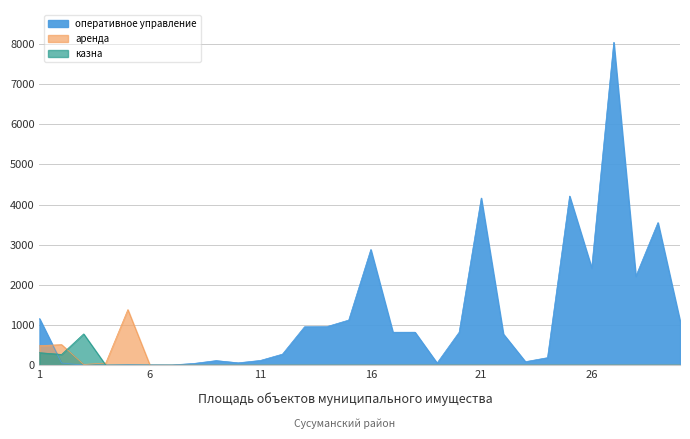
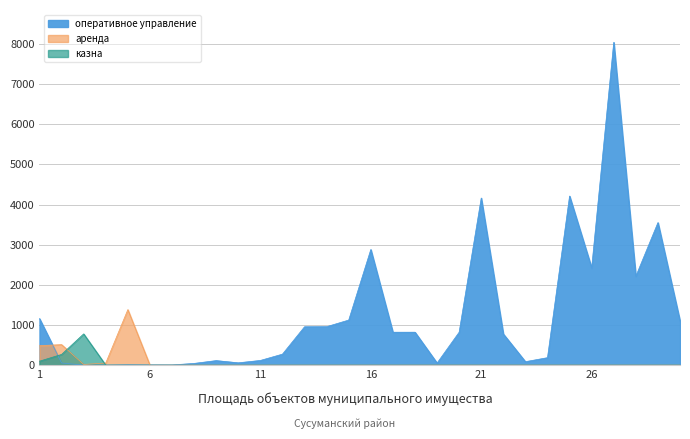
казна, 1: 300 -> 100
